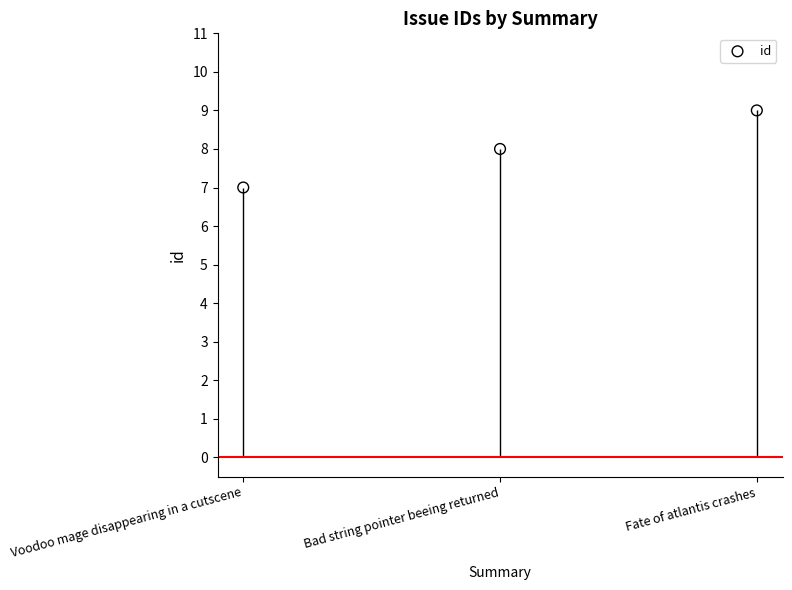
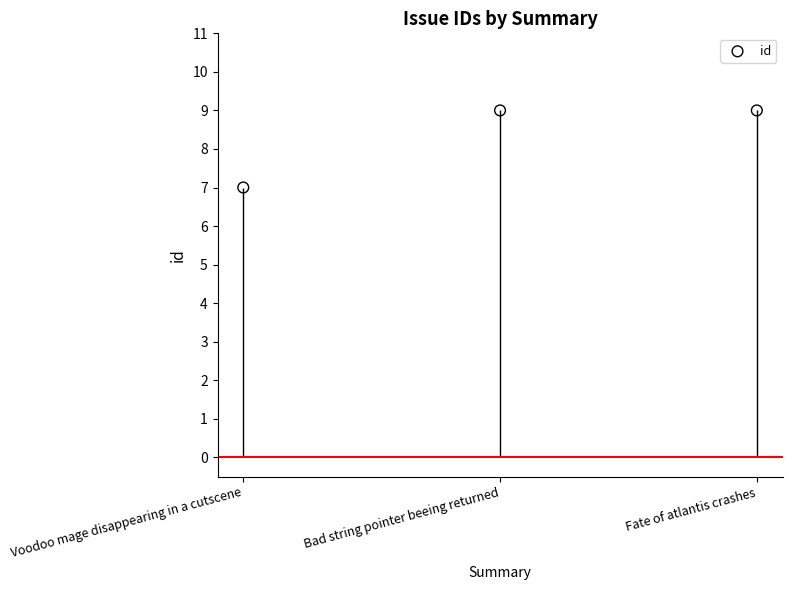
Bad string pointer beeing returned: 8 -> 9
